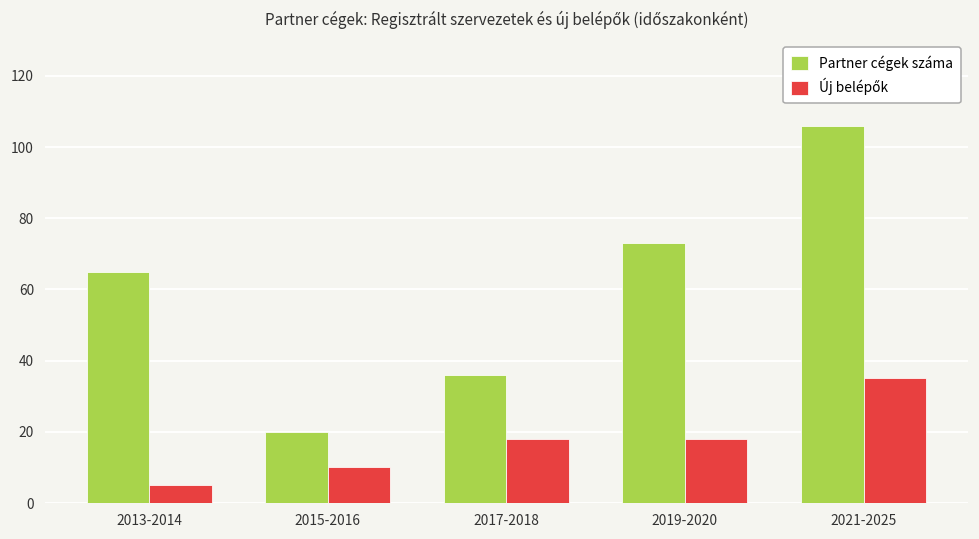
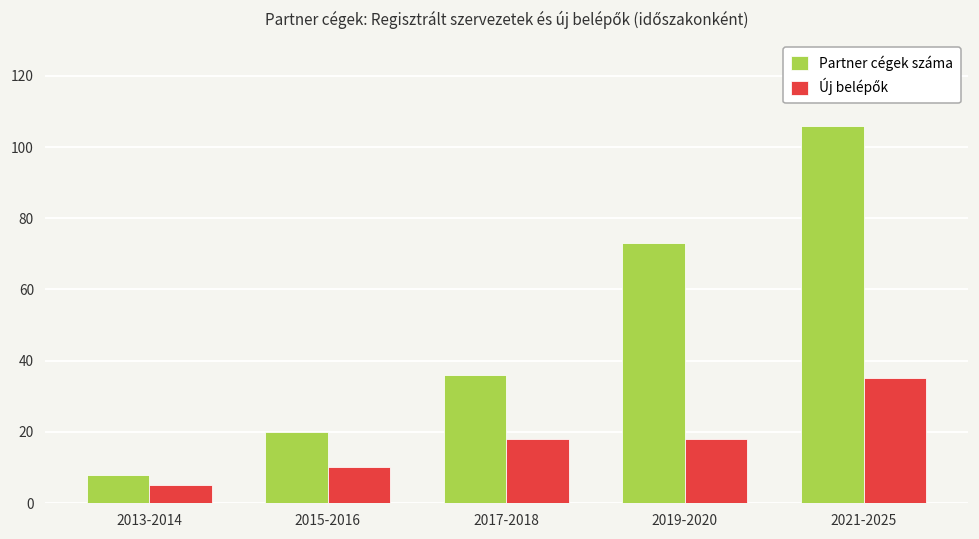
Partner cégek száma, 2013-2014: 65 -> 8
